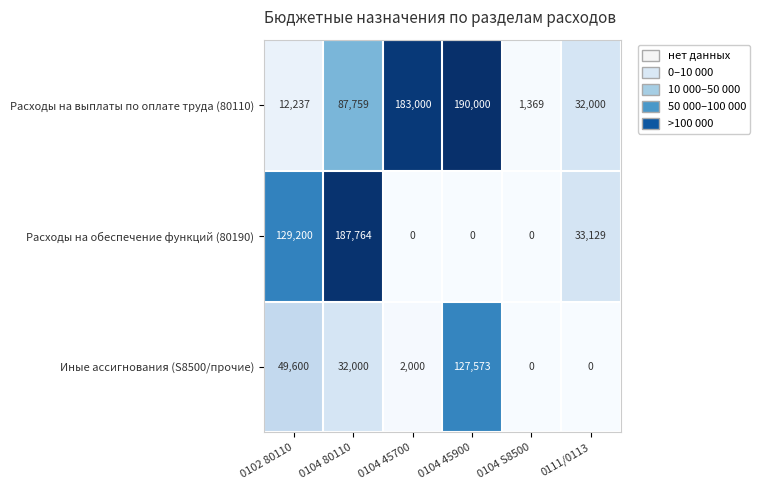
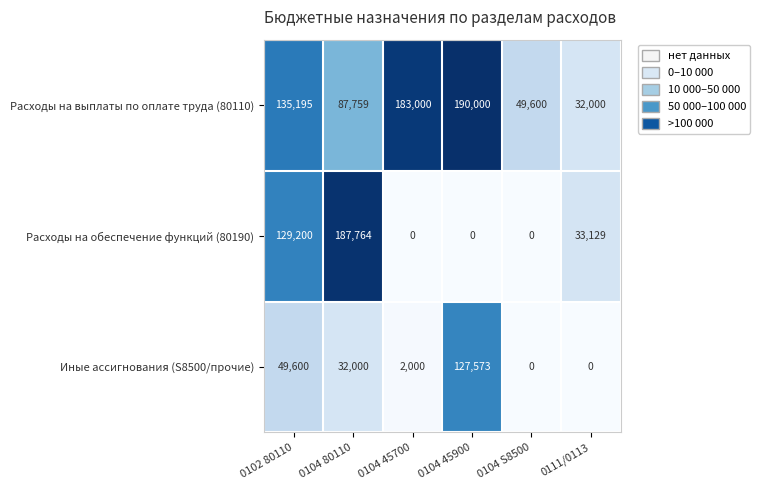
Расходы на выплаты по оплате труда (80110), 0102 80110: 12,237 -> 135,195
Расходы на выплаты по оплате труда (80110), 0104 S8500: 1,369 -> 49,600
